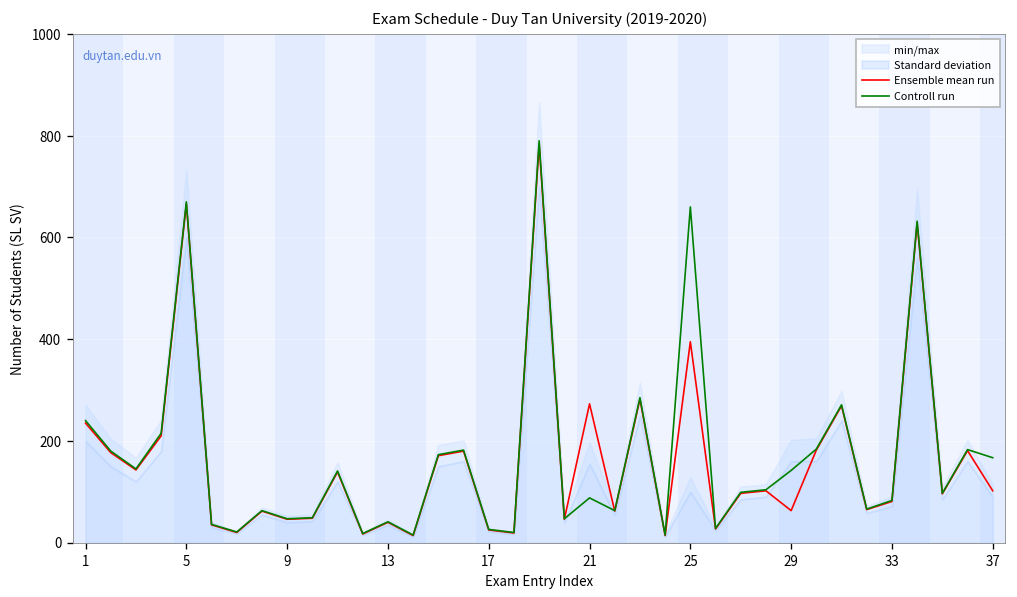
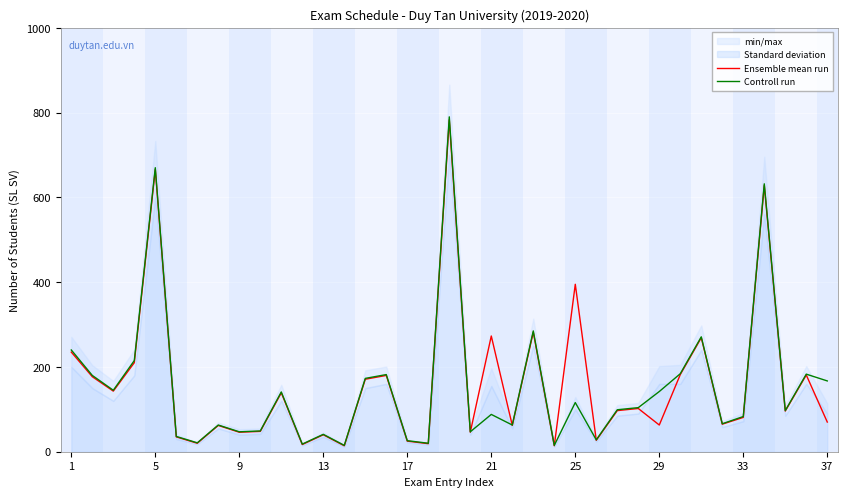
Controll run, 25: 660 -> 120
Ensemble mean run, 37: 100 -> 70
